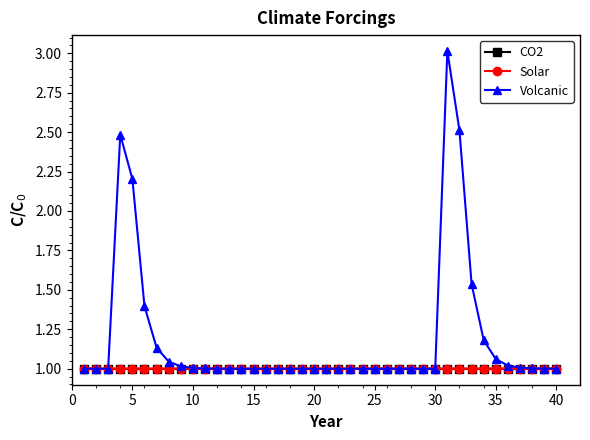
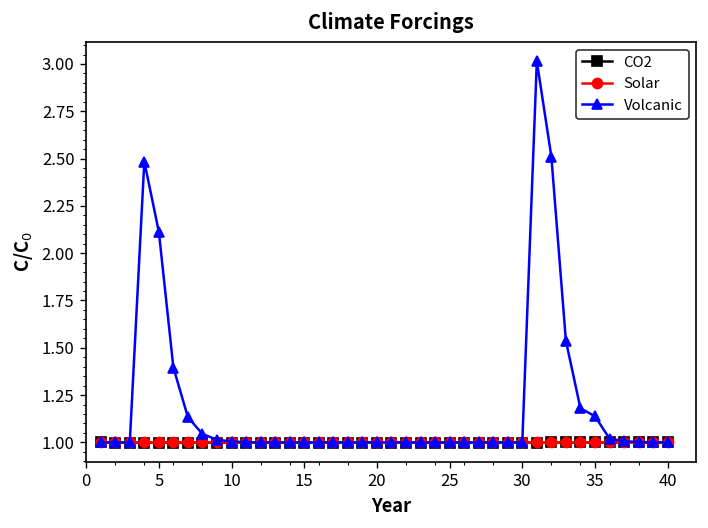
Volcanic, 5: 2.20 -> 2.11
Volcanic, 35: 1.06 -> 1.14
